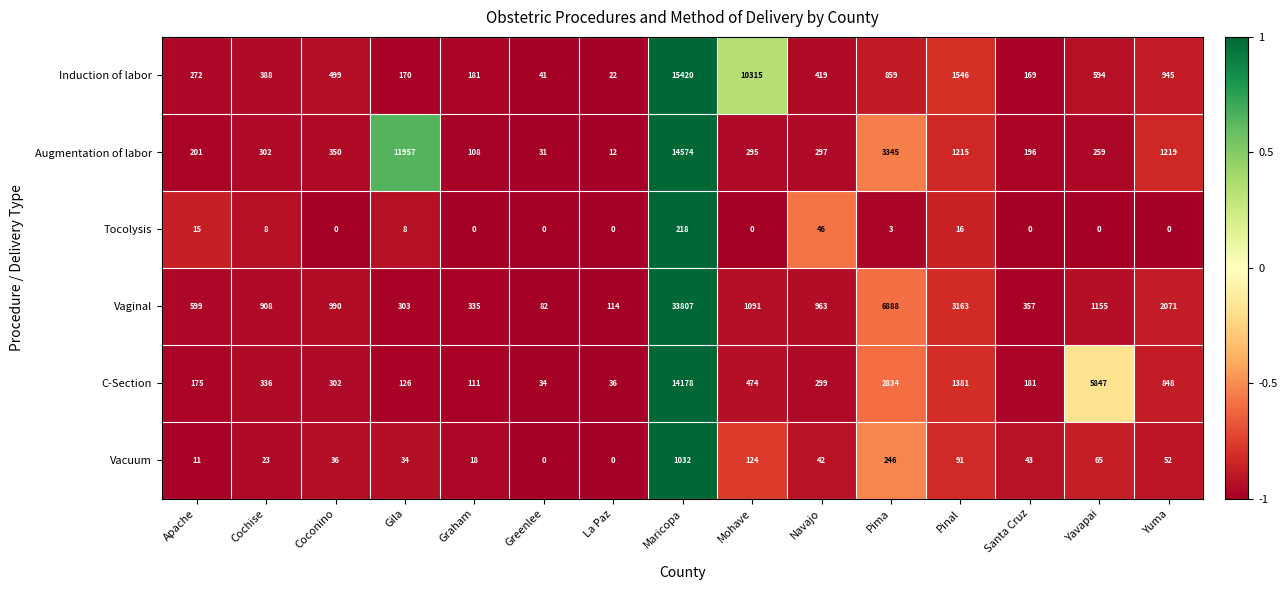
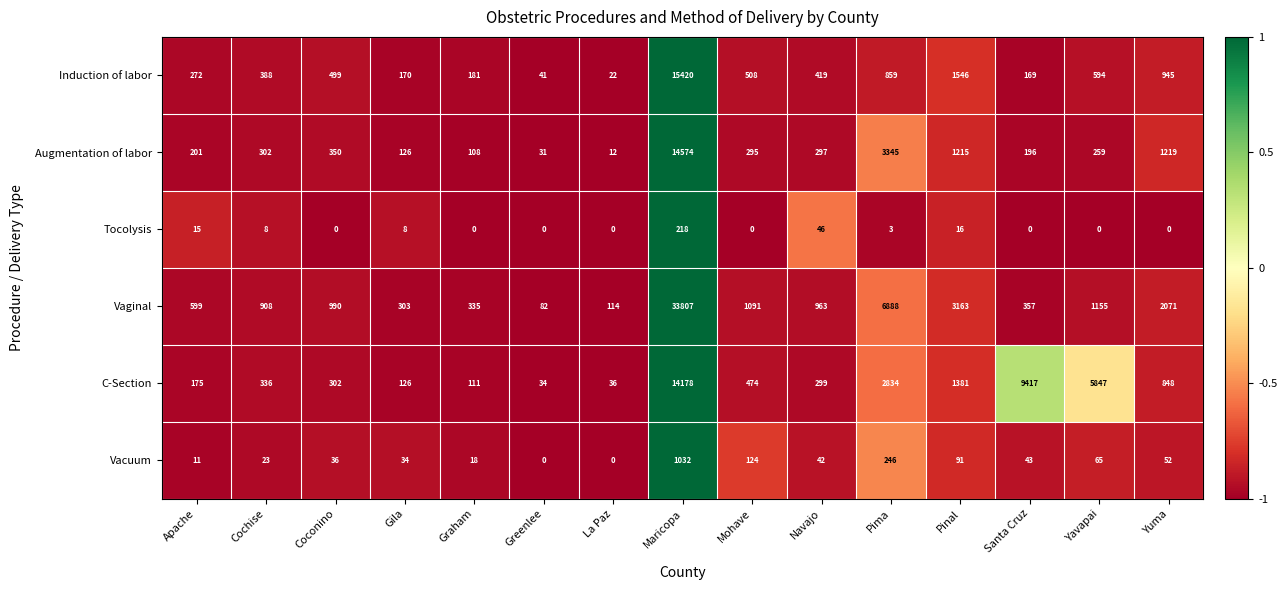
Induction of labor, Mohave: 10315 -> 508
Augmentation of labor, Gila: 11957 -> 126
C-Section, Santa Cruz: 181 -> 9417
